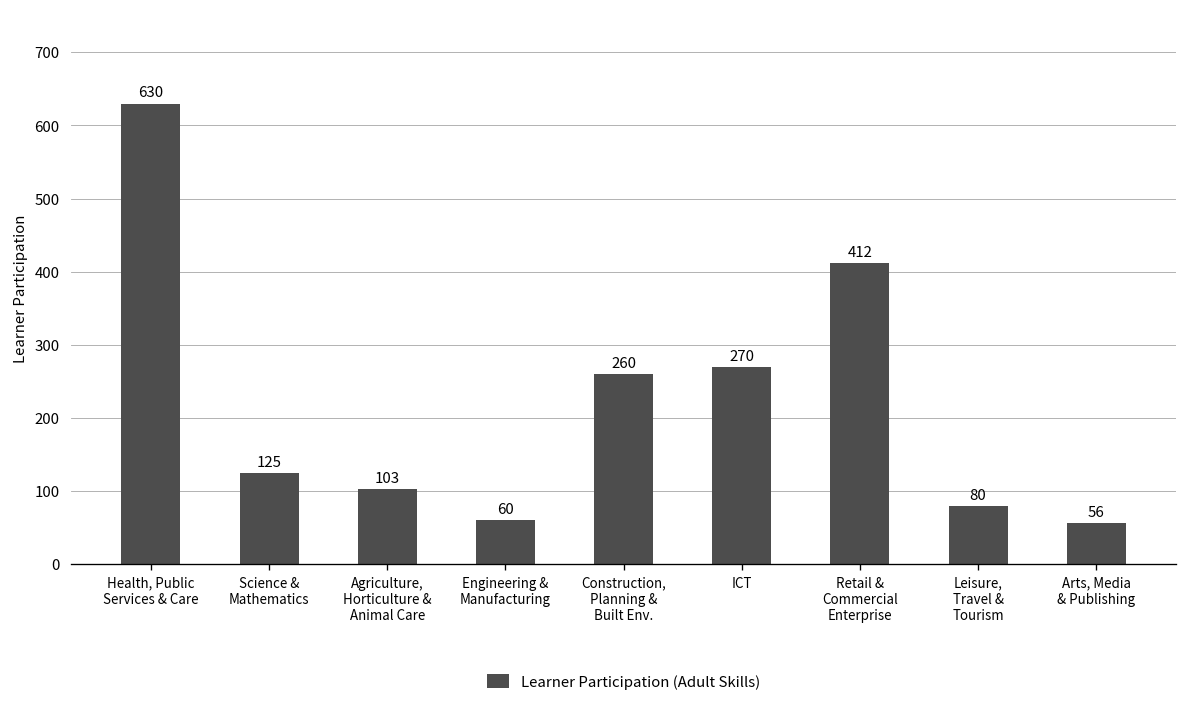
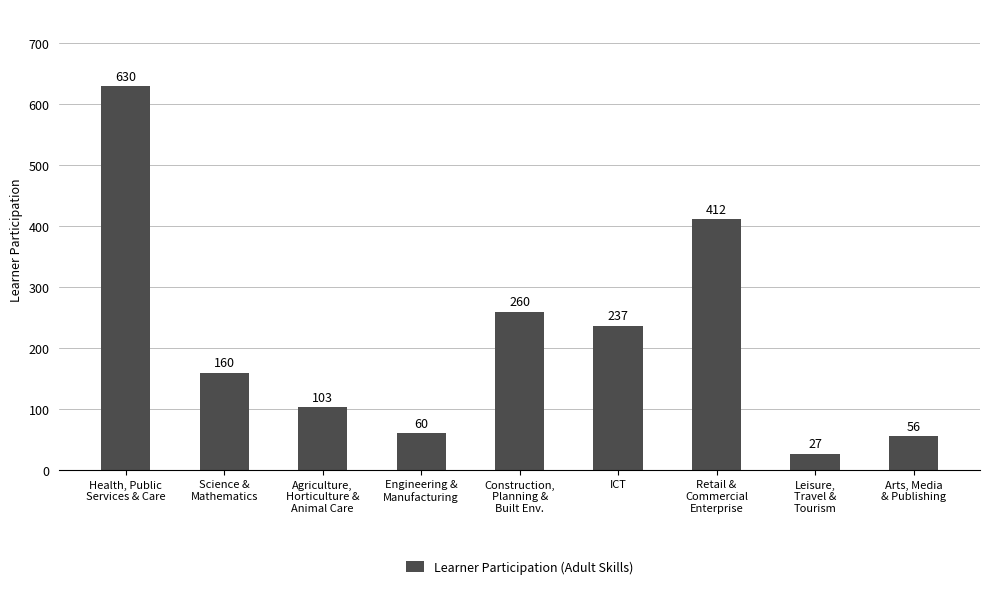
Science & Mathematics: 125 -> 160
ICT: 270 -> 237
Leisure, Travel & Tourism: 80 -> 27
